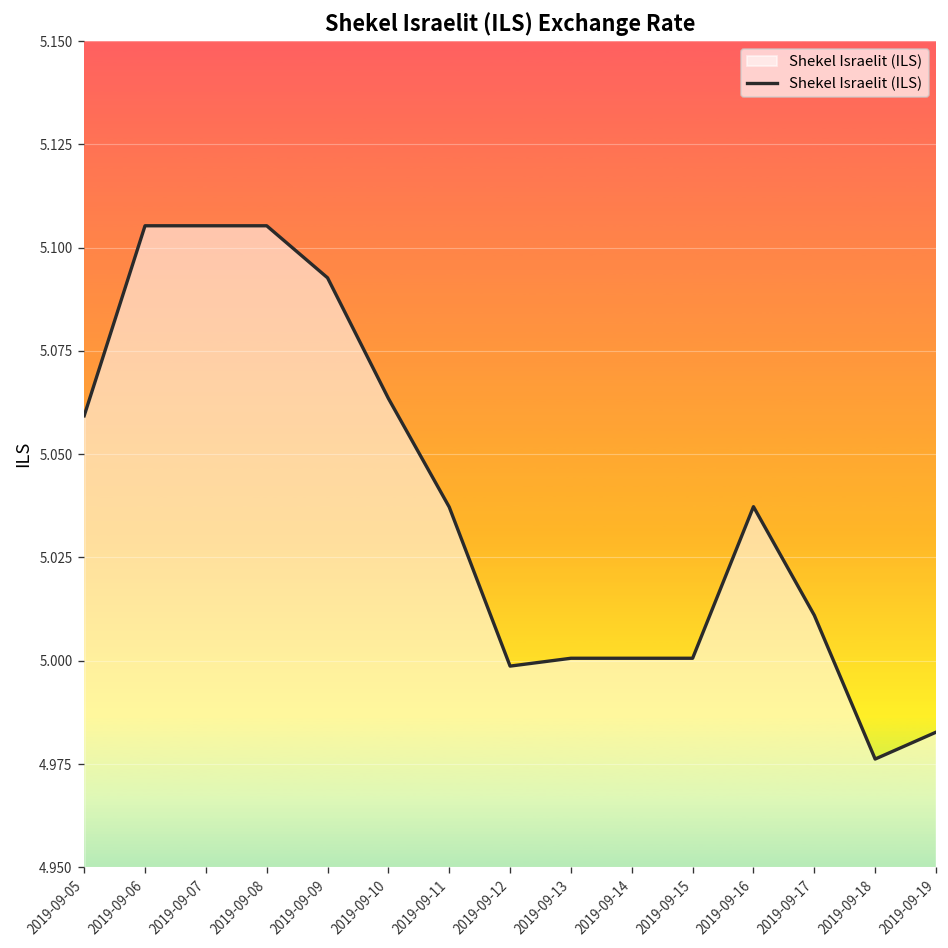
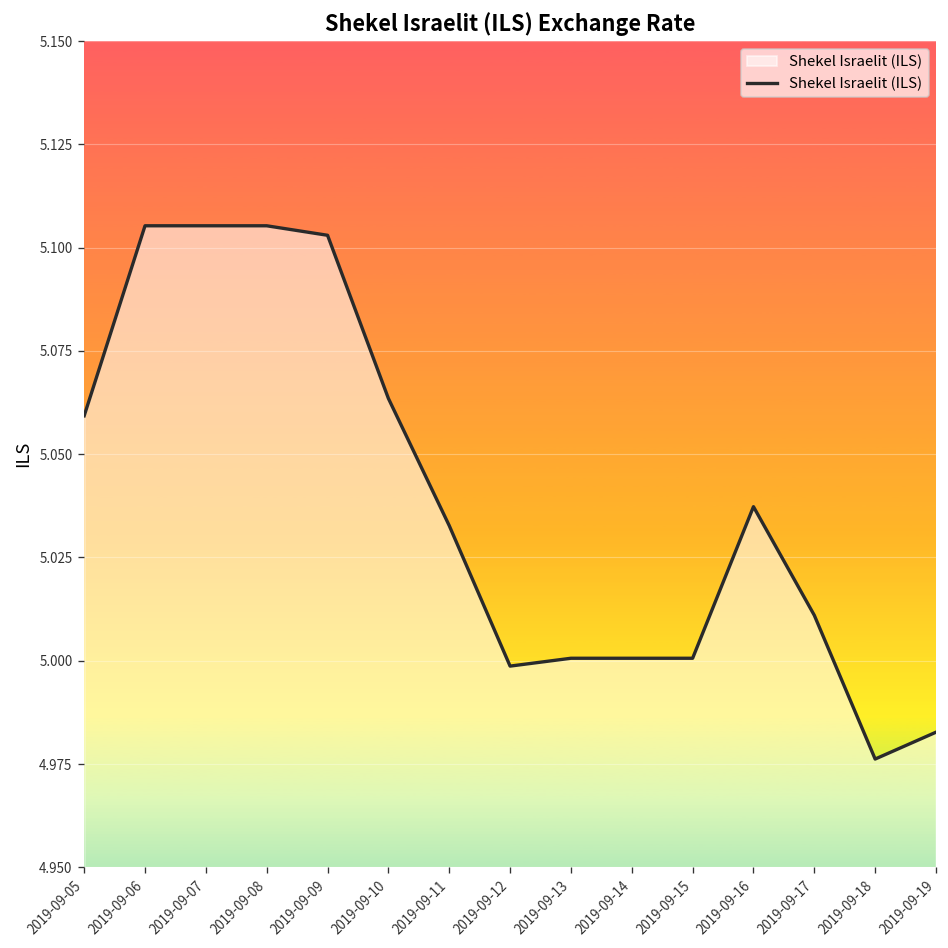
2019-09-09: 5.093 -> 5.103
2019-09-11: 5.037 -> 5.033
